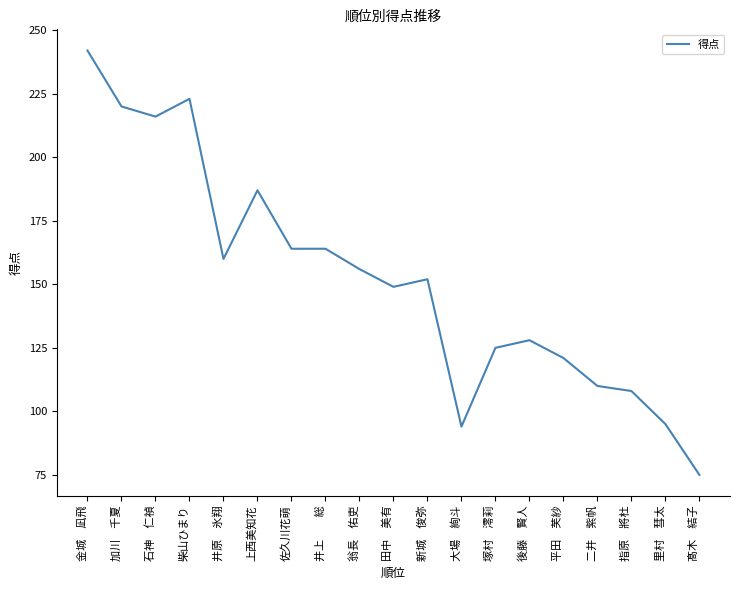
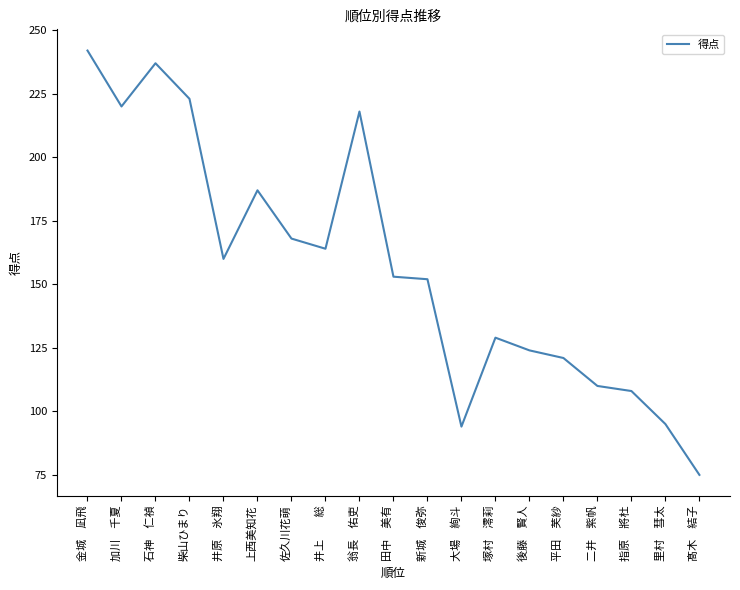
石神 仁禎: 216 -> 237
佐久川花萌: 164 -> 168
翁長 佑吏: 156 -> 218
田中 美有: 149 -> 153
塚村 澪莉: 125 -> 129
後藤 賢人: 128 -> 124
